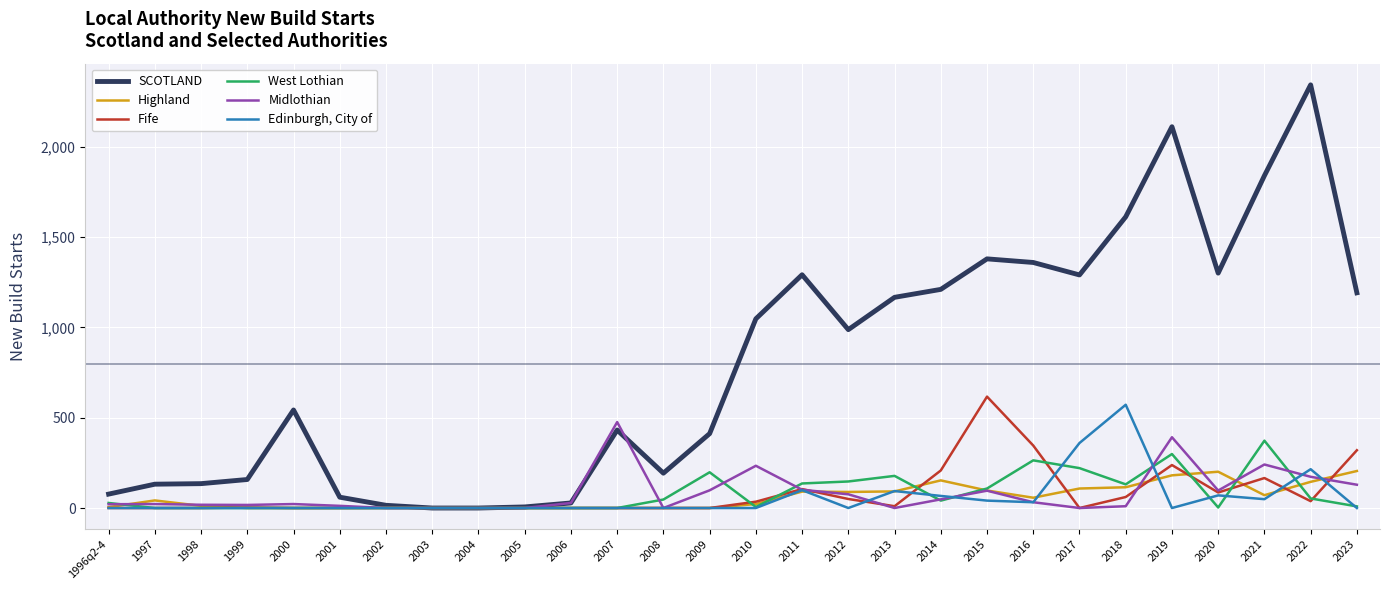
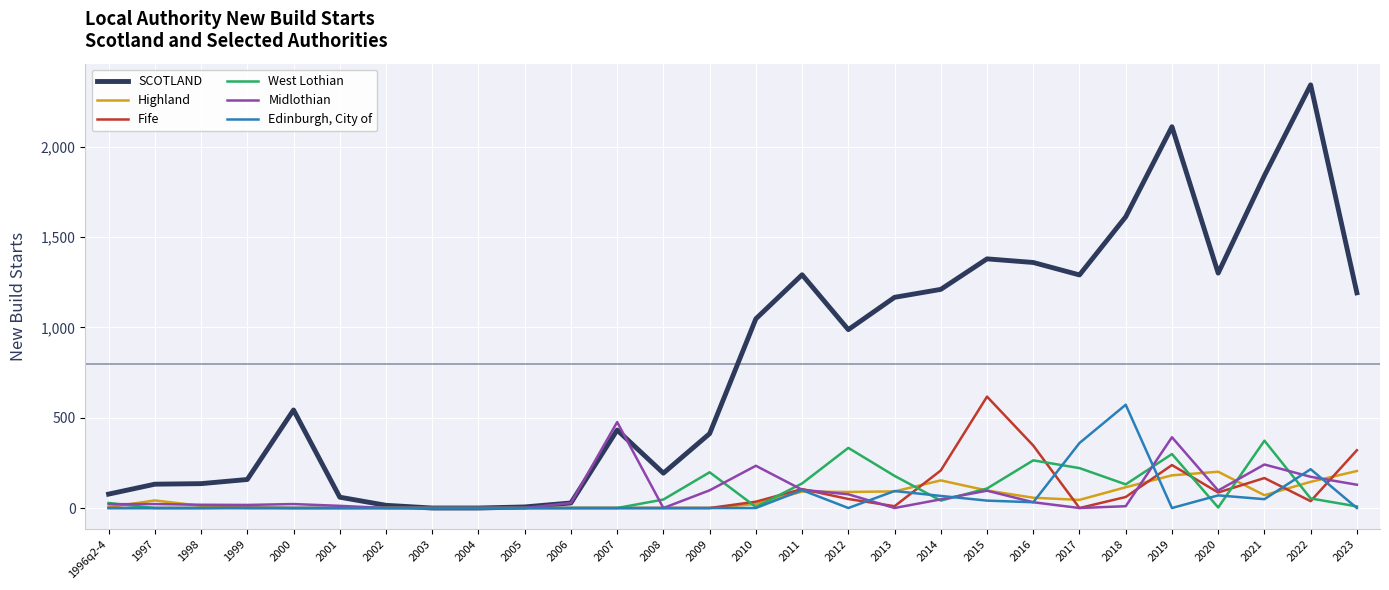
West Lothian, 2012: 150 -> 330
Highland, 2017: 110 -> 50
